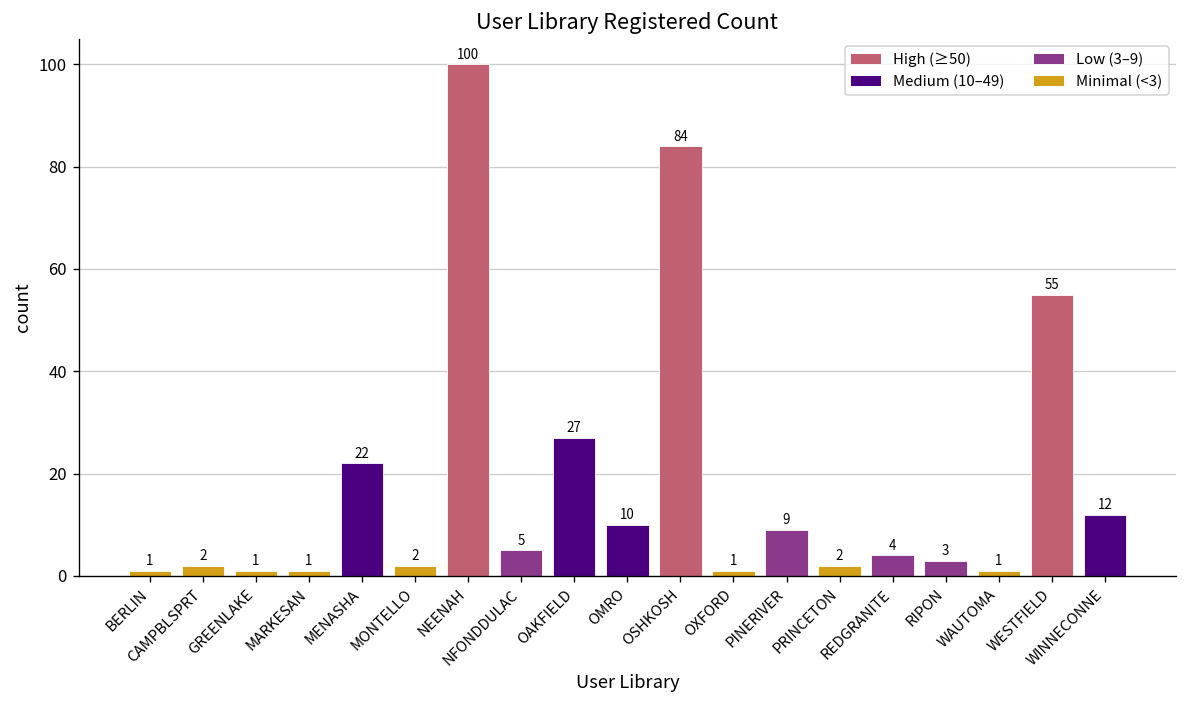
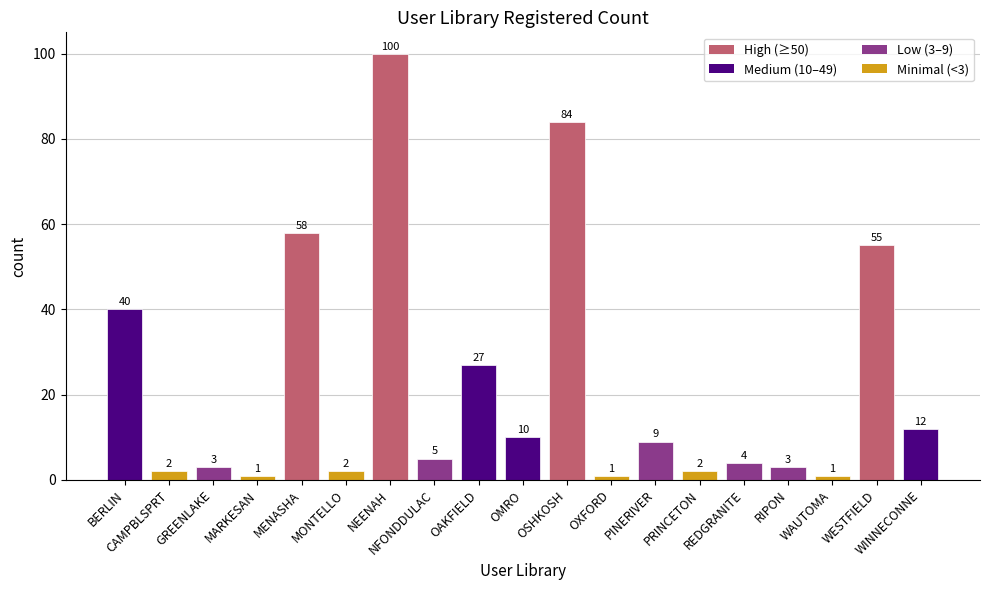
BERLIN: 1 -> 40
GREENLAKE: 1 -> 3
MENASHA: 22 -> 58
